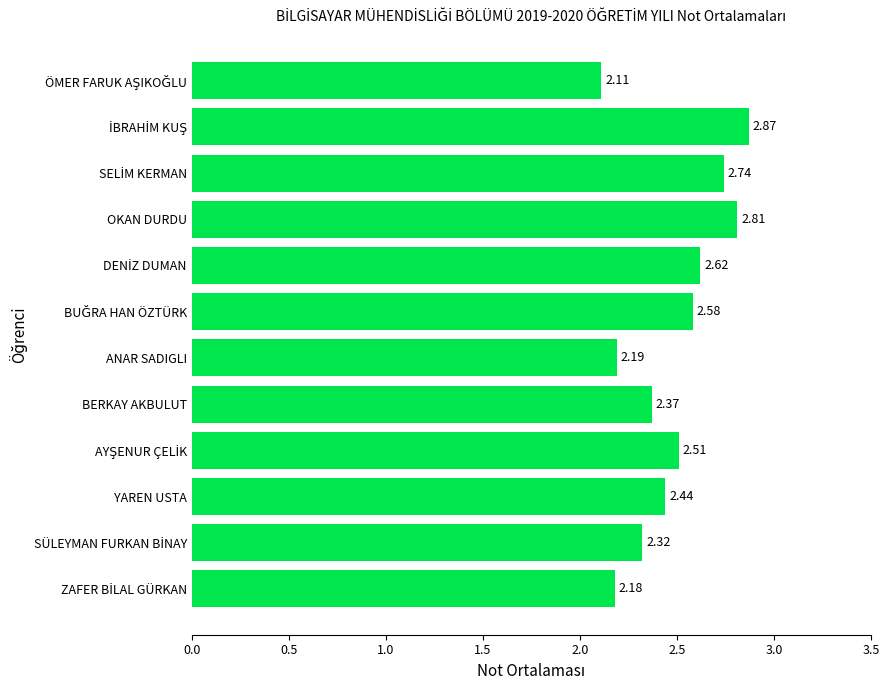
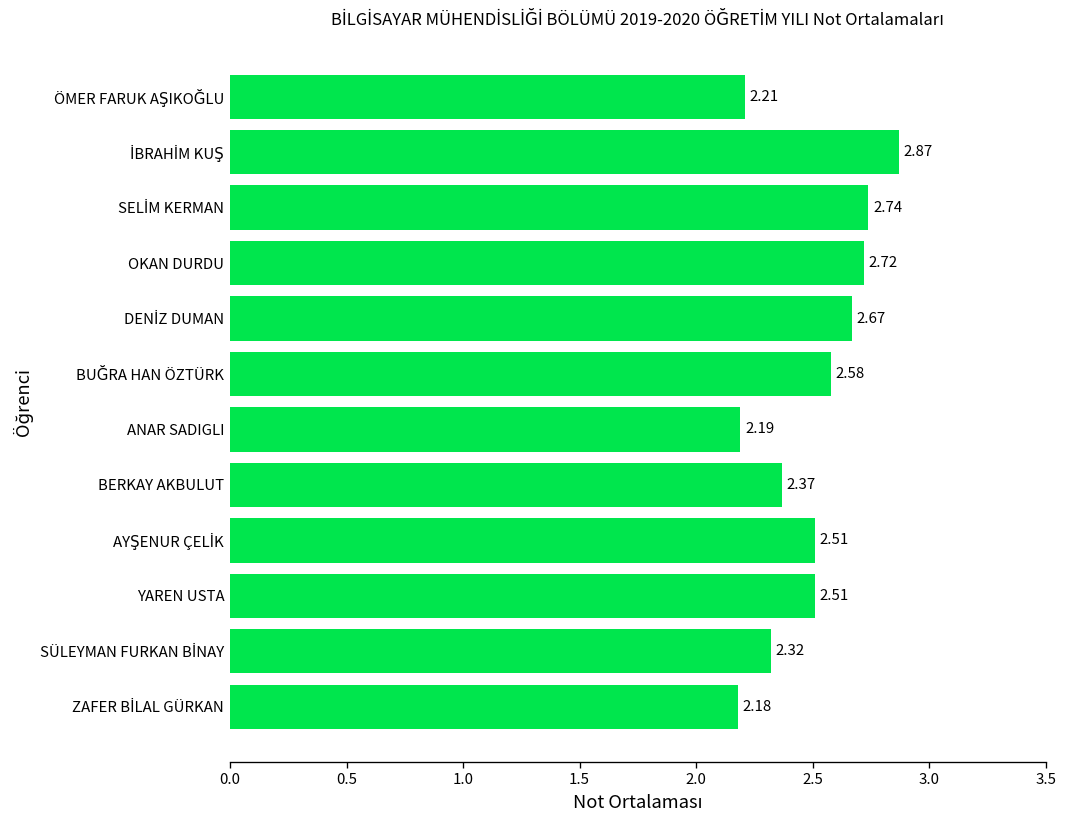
ÖMER FARUK AŞIKOĞLU: 2.11 -> 2.21
OKAN DURDU: 2.81 -> 2.72
DENİZ DUMAN: 2.62 -> 2.67
YAREN USTA: 2.44 -> 2.51
